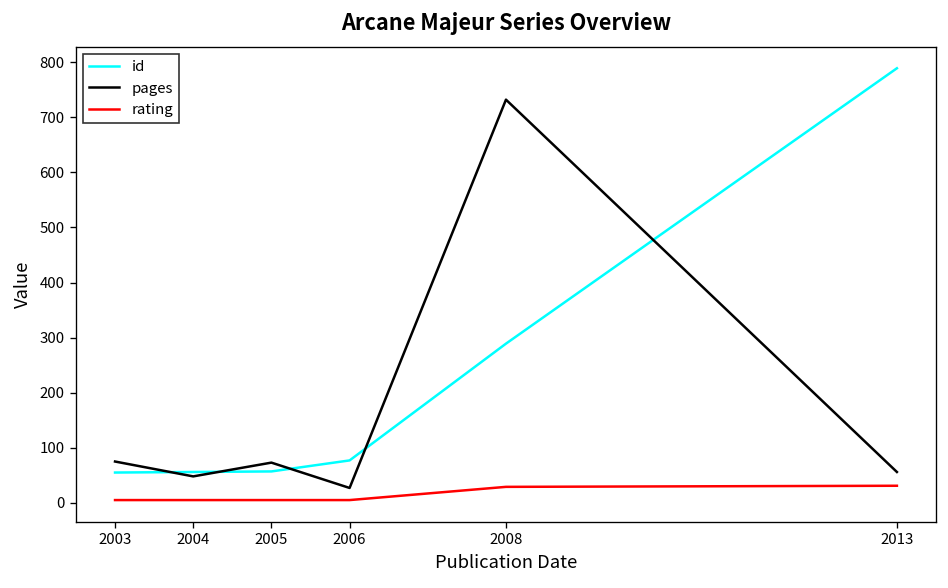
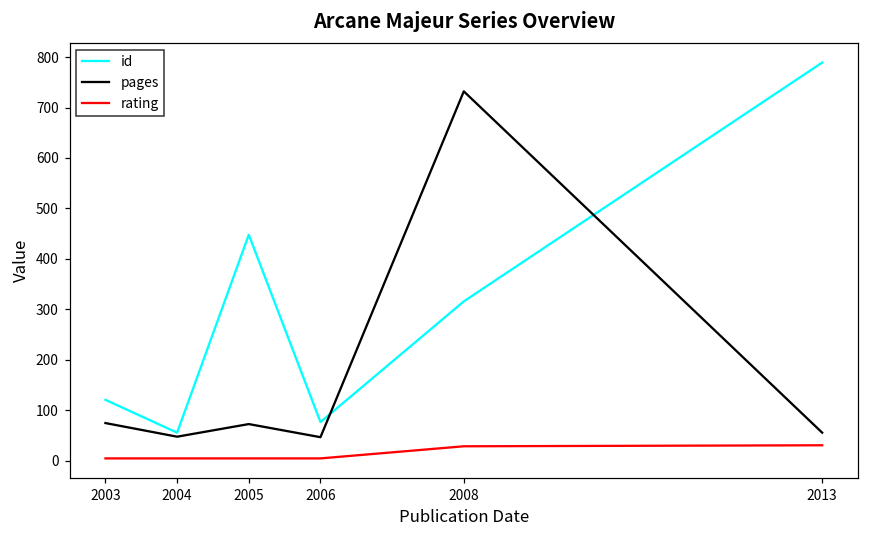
id, 2003: 60 -> 120
id, 2005: 60 -> 450
pages, 2006: 30 -> 50
id, 2008: 290 -> 320
